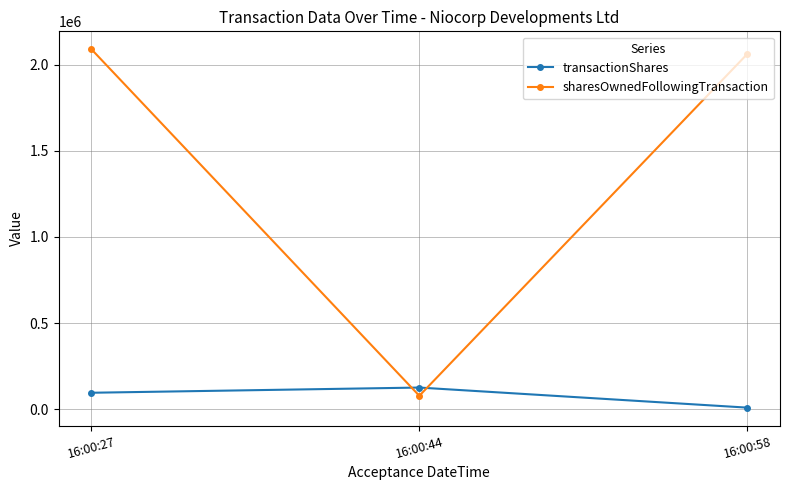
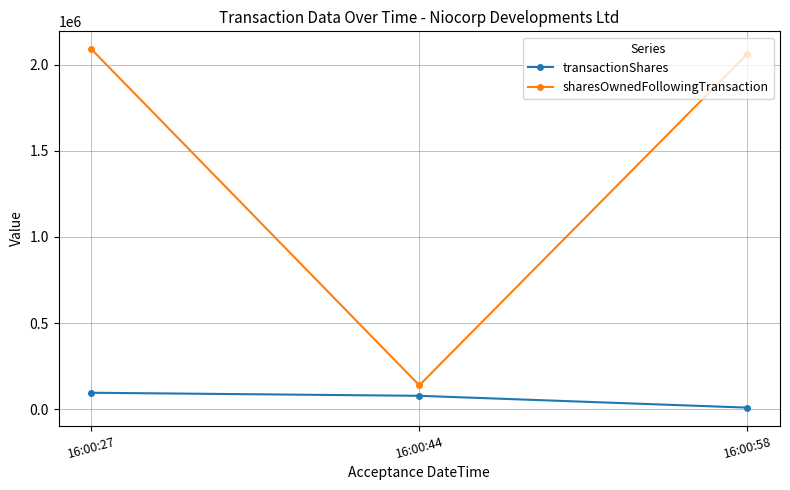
transactionShares, 16:00:44: 130000 -> 80000
sharesOwnedFollowingTransaction, 16:00:44: 80000 -> 140000
